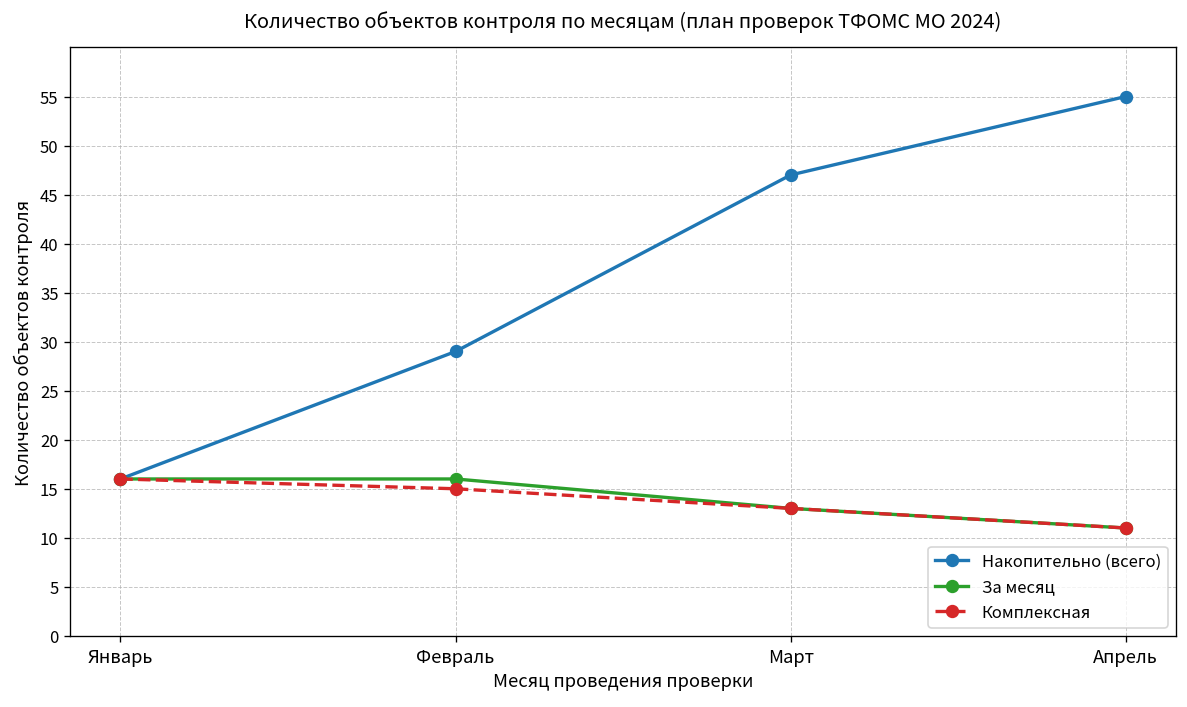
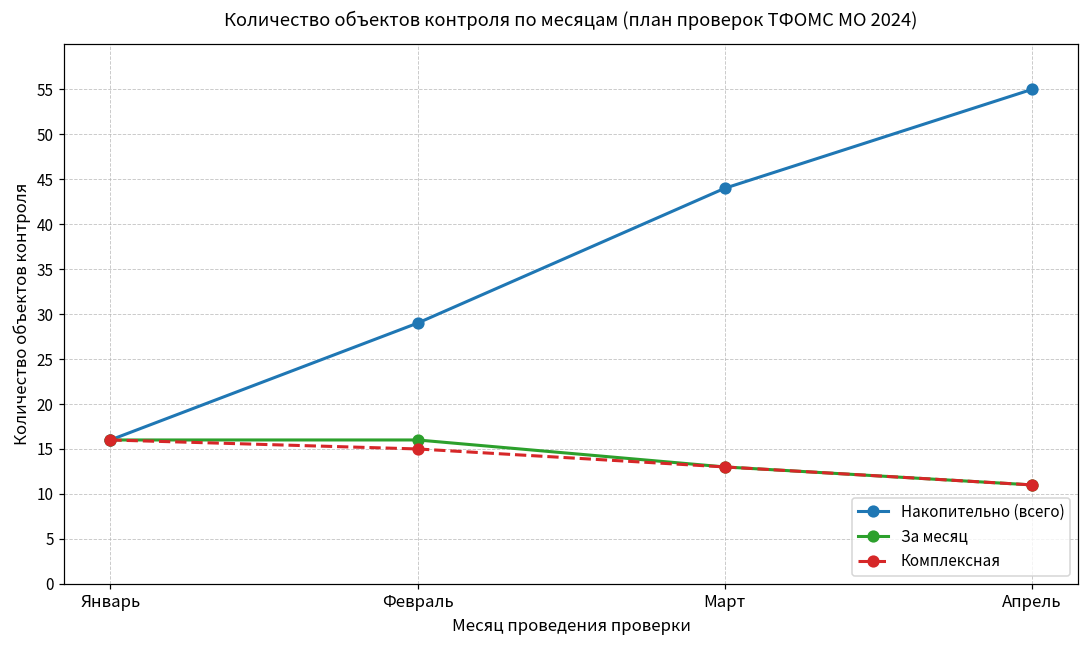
Накопительно (всего), Март: 47 -> 44
